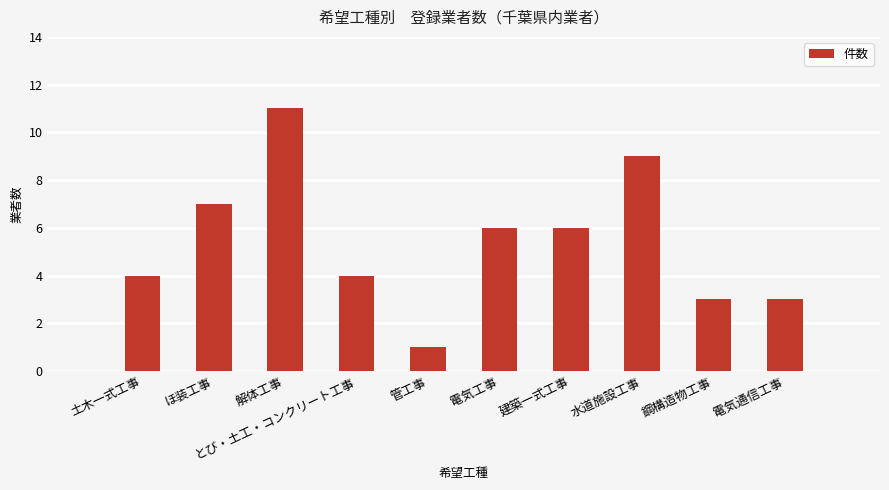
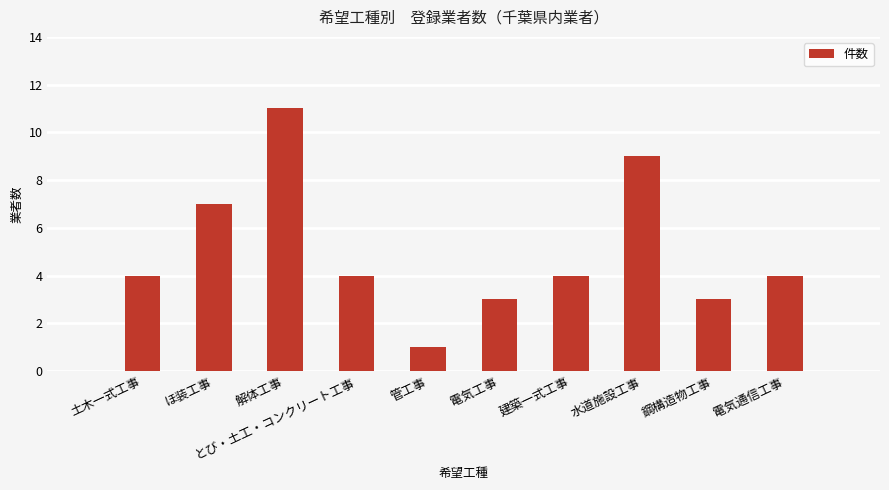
電気工事: 6 -> 3
建築一式工事: 6 -> 4
電気通信工事: 3 -> 4
